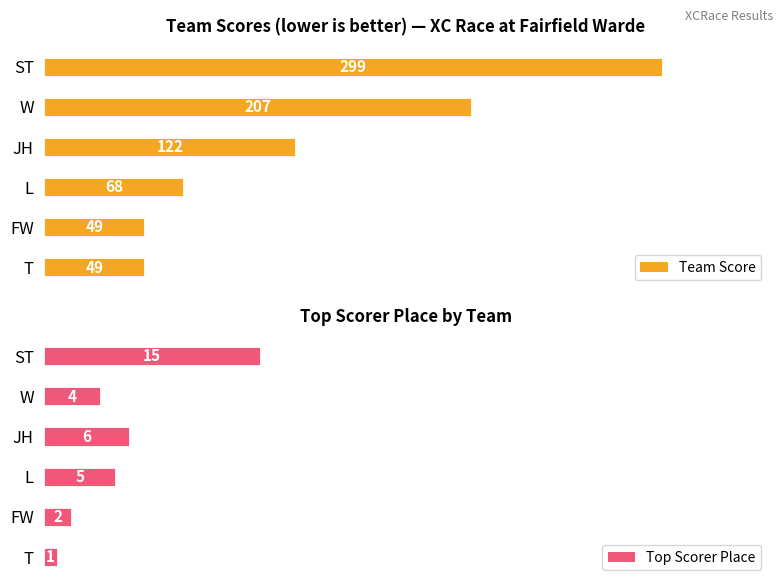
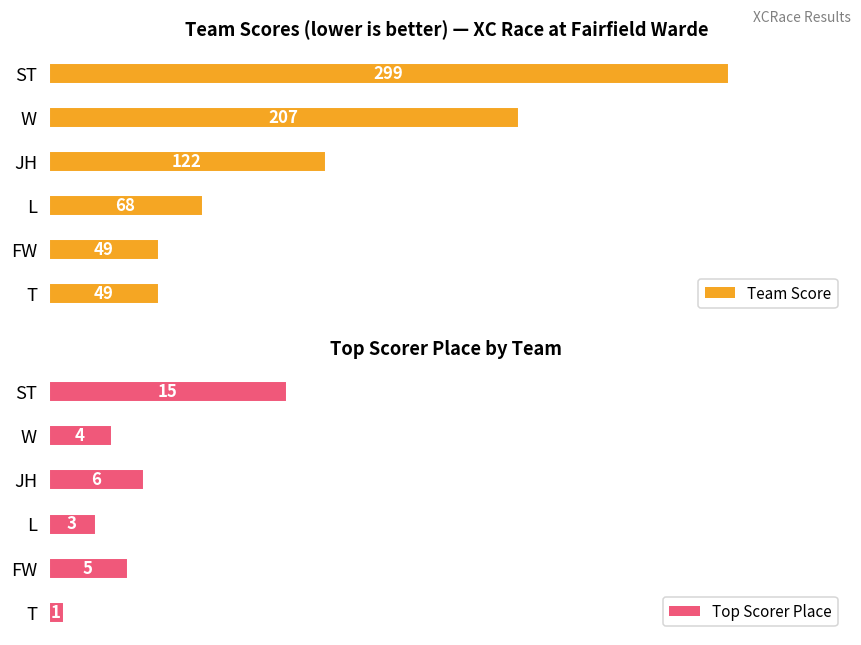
Top Scorer Place by Team, L: 5 -> 3
Top Scorer Place by Team, FW: 2 -> 5
